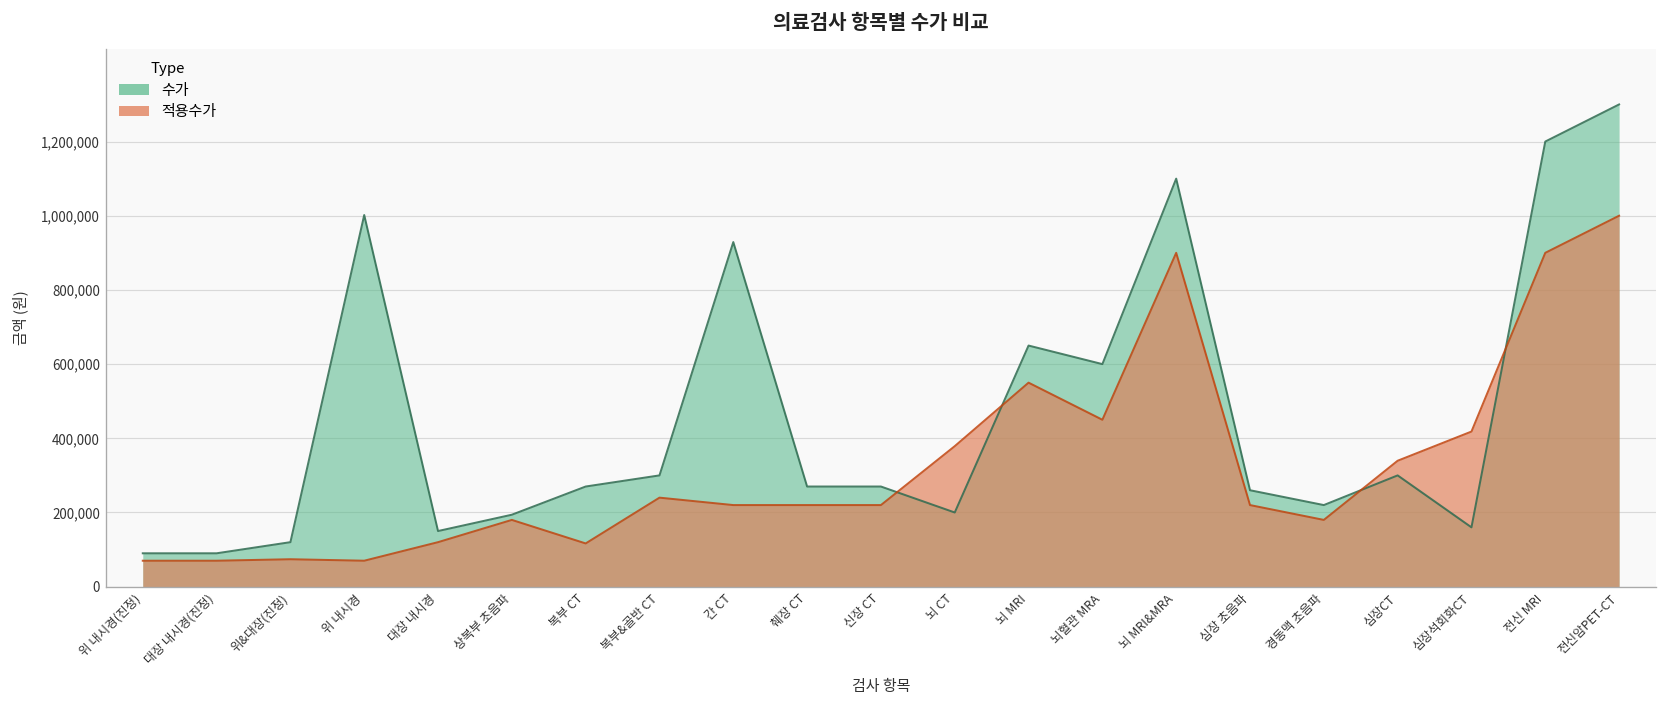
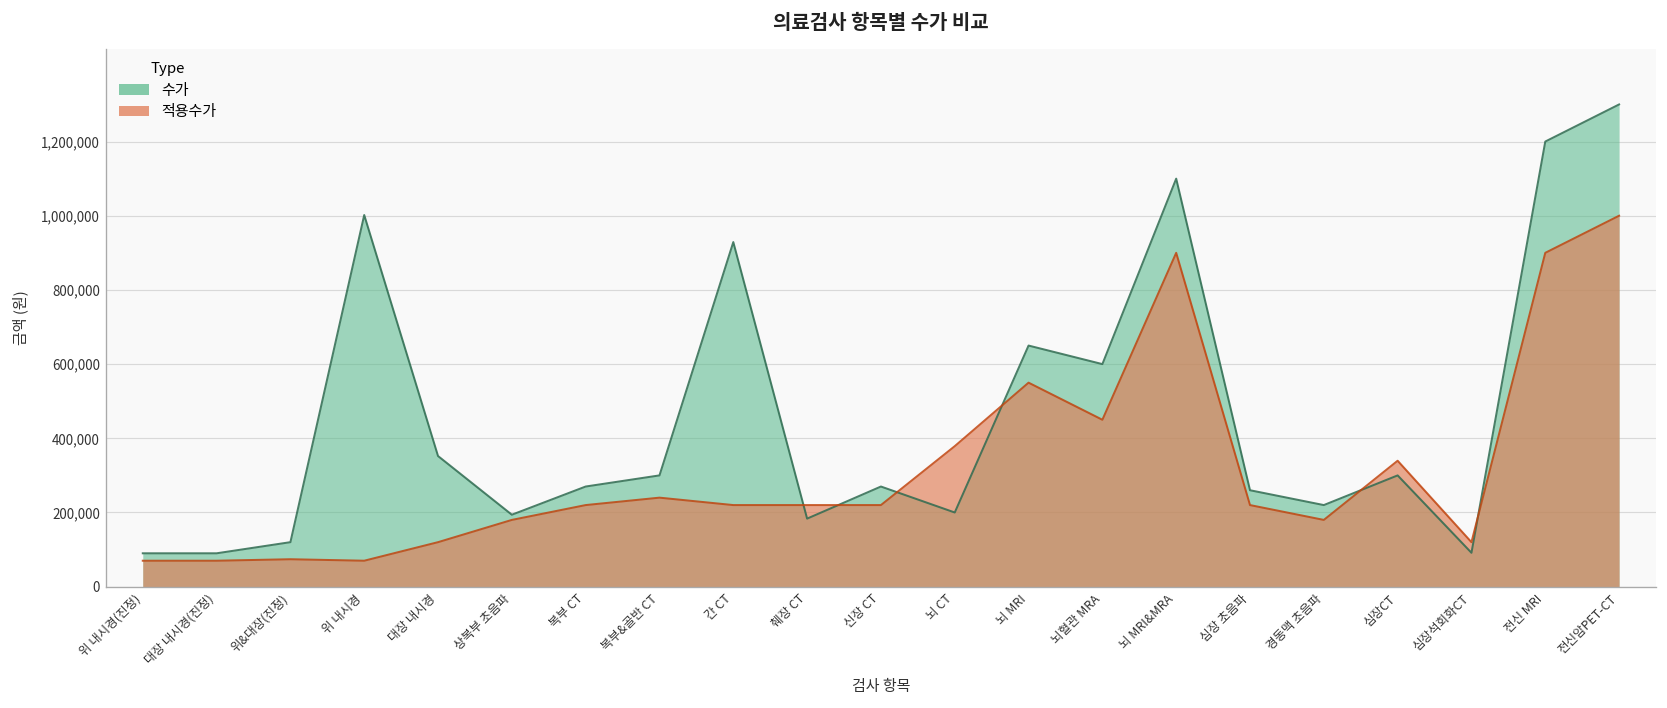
수가, 대장 내시경: 150,000 -> 350,000
적용수가, 복부 CT: 120,000 -> 220,000
수가, 췌장 CT: 270,000 -> 180,000
수가, 심장석회화CT: 160,000 -> 90,000
적용수가, 심장석회화CT: 420,000 -> 120,000
